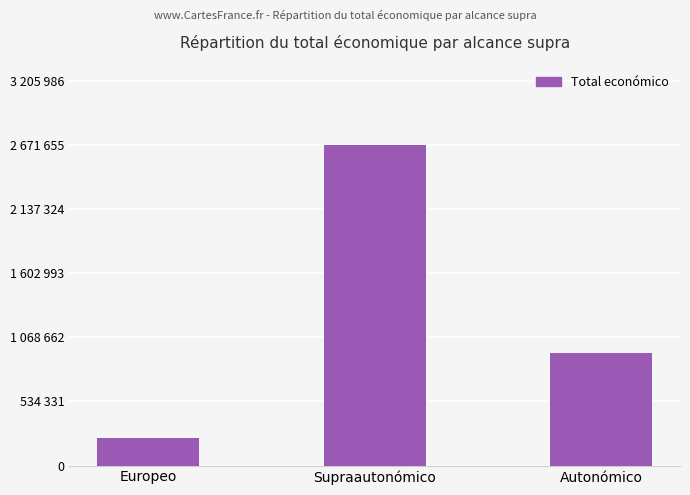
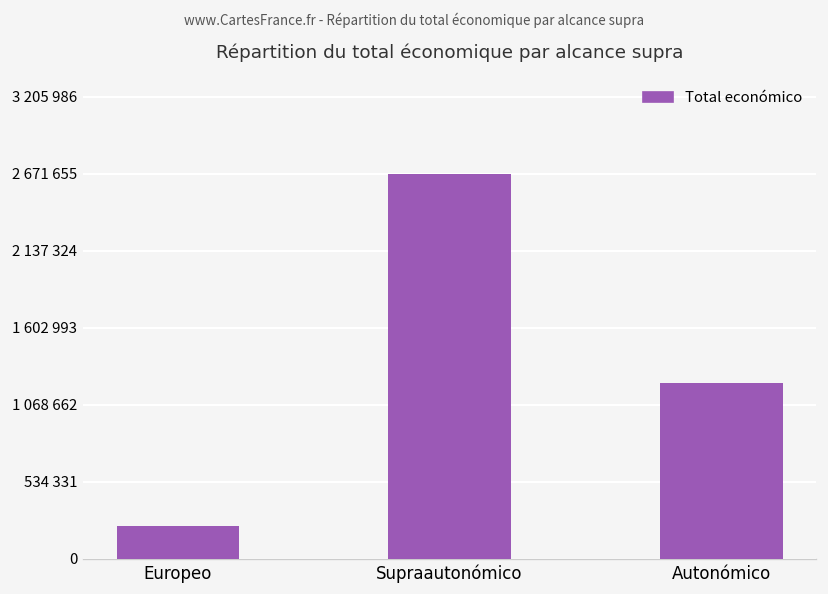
Autonómico: 940000 -> 1220000
